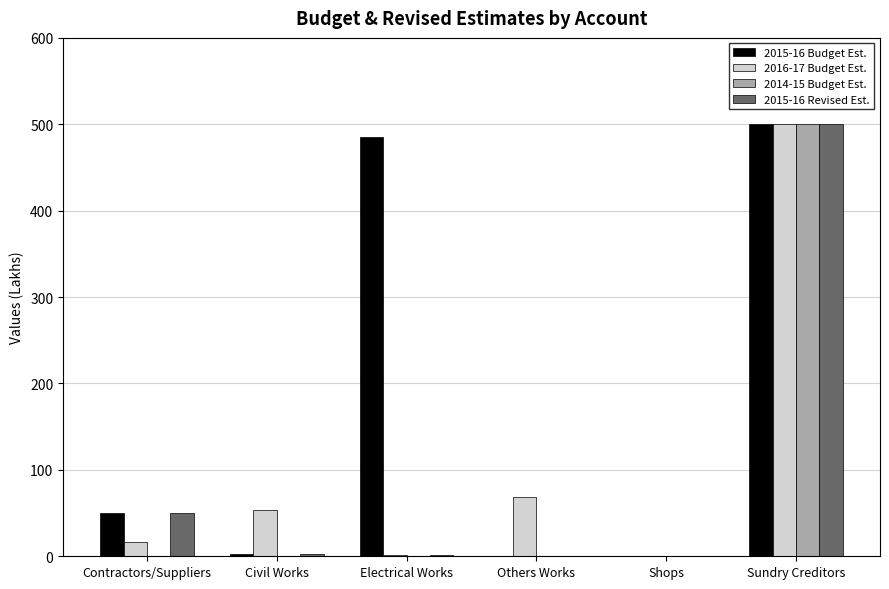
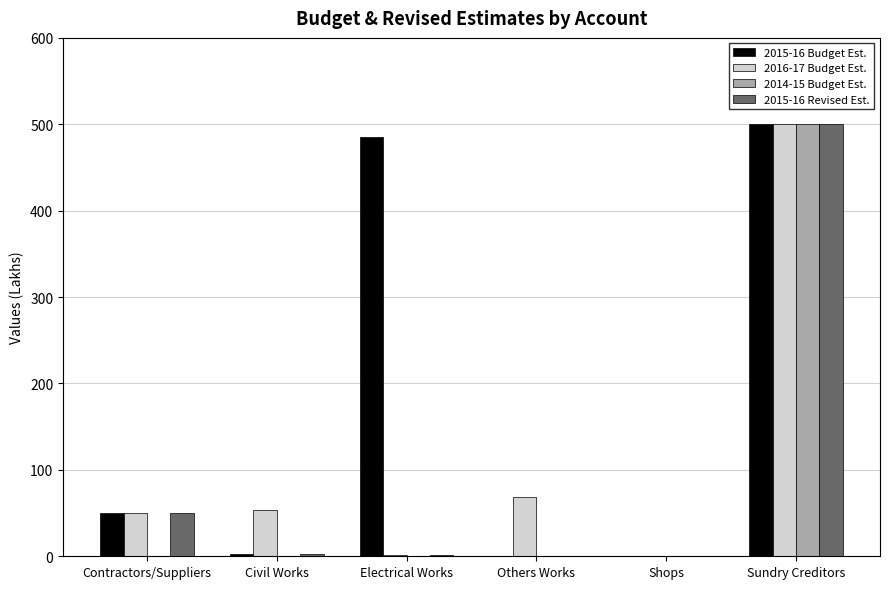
2016-17 Budget Est., Contractors/Suppliers: 20 -> 50
